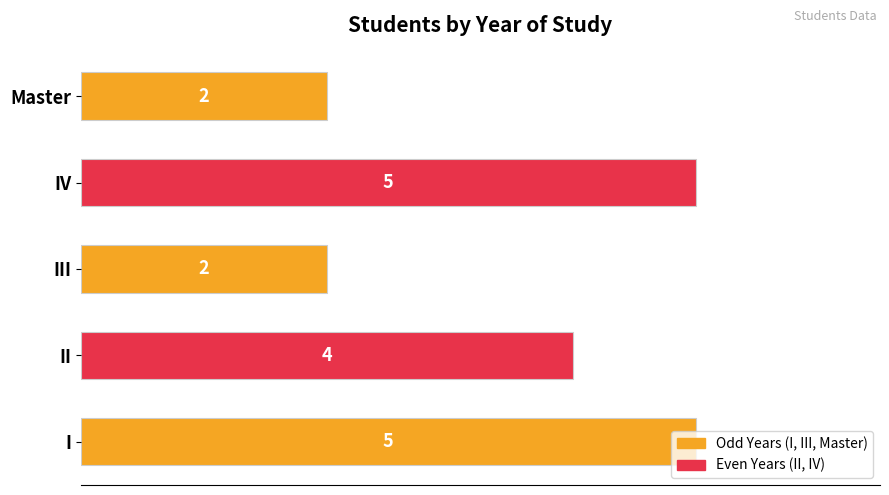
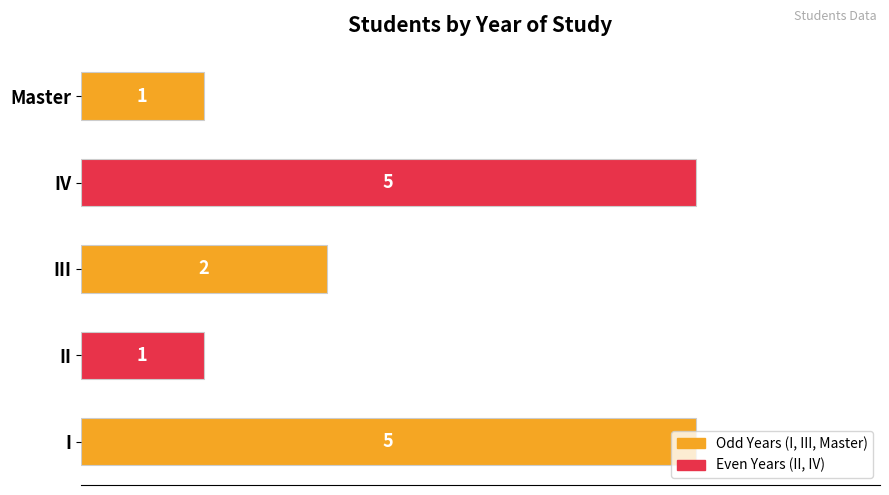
Master: 2 -> 1
II: 4 -> 1
